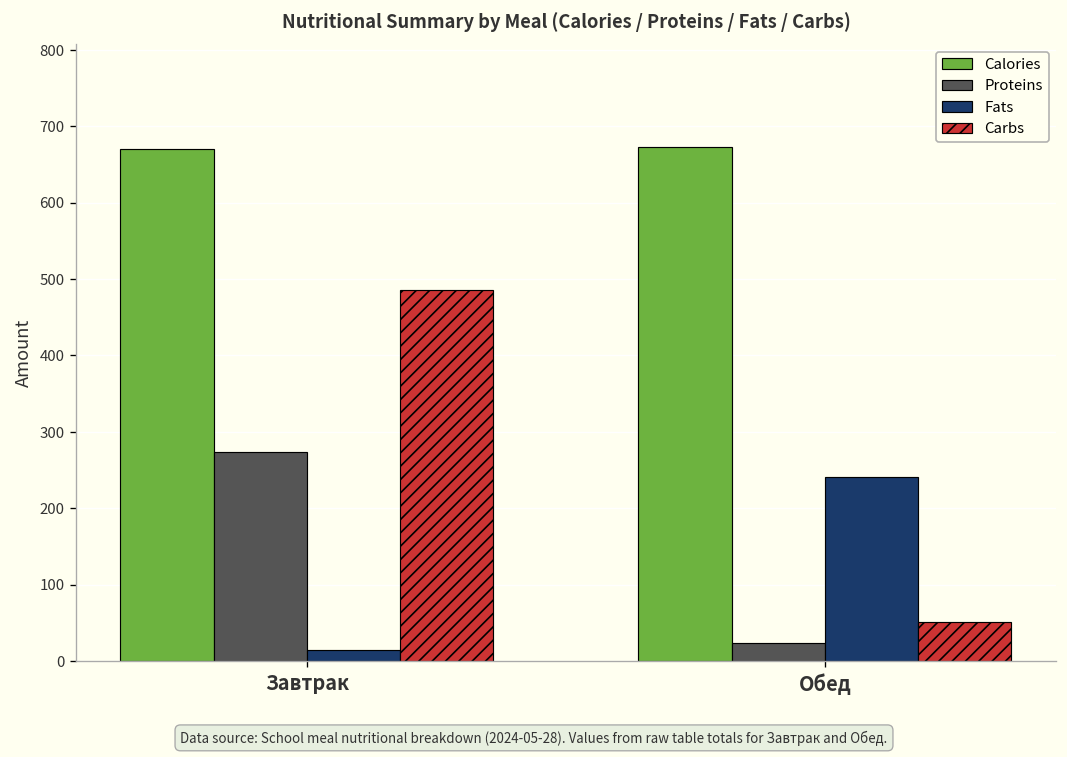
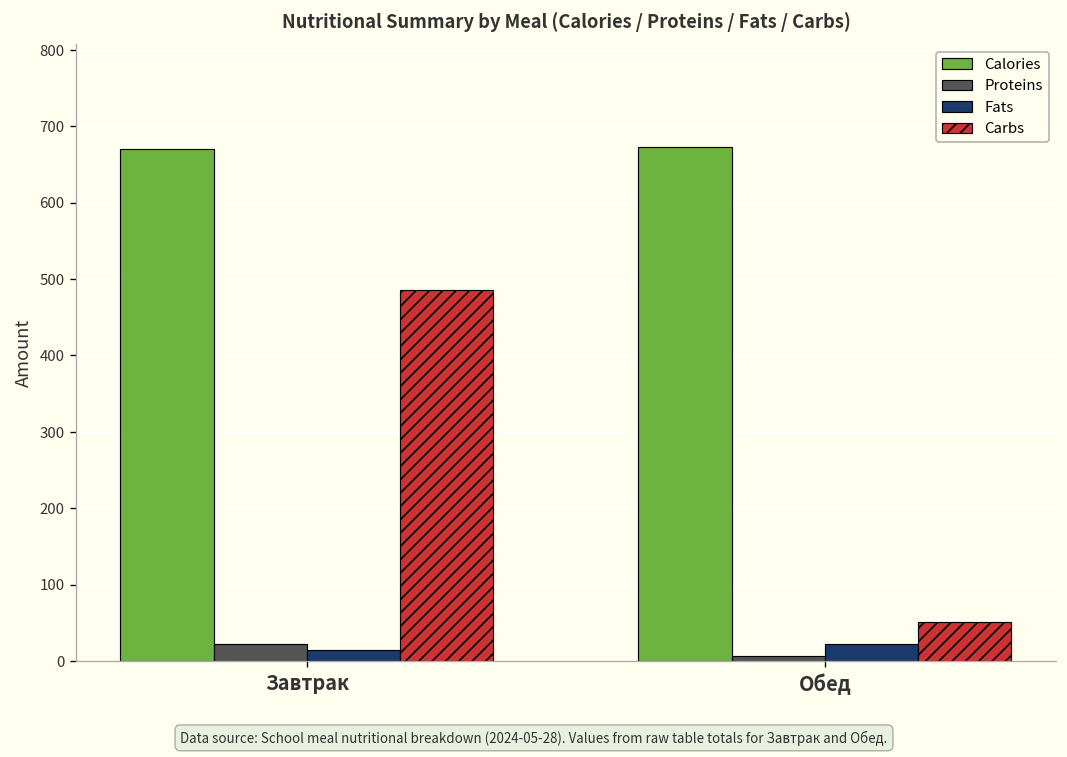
Proteins, Завтрак: 270 -> 20
Proteins, Обед: 20 -> 10
Fats, Обед: 240 -> 20
